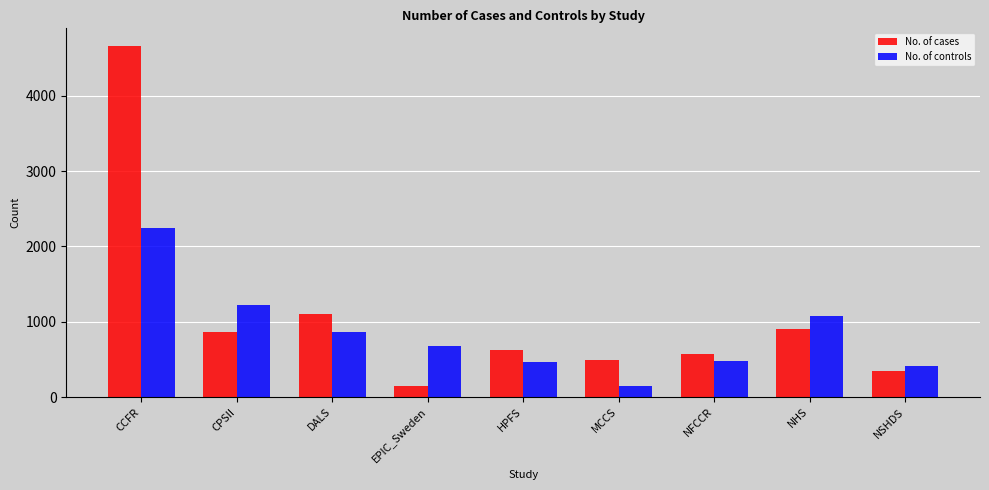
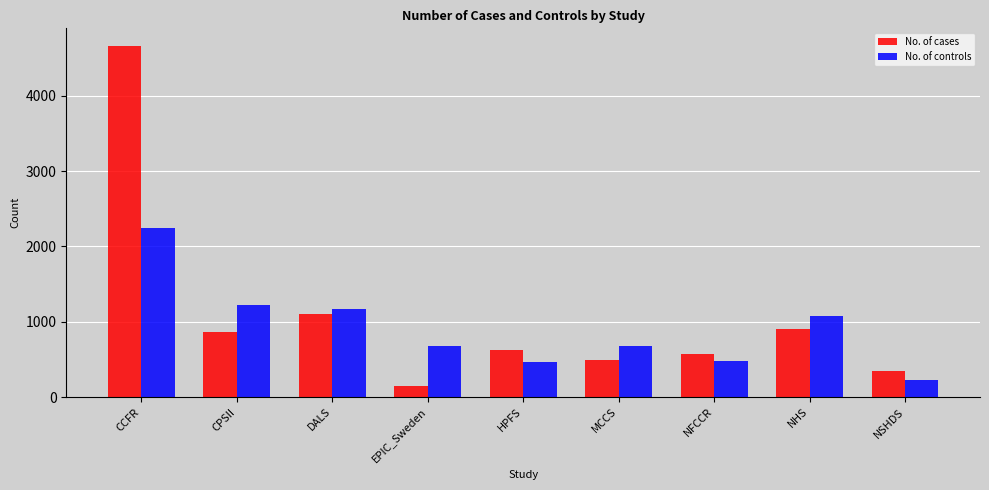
No. of controls, DALS: 900 -> 1200
No. of controls, MCCS: 100 -> 700
No. of controls, NSHDS: 400 -> 200
